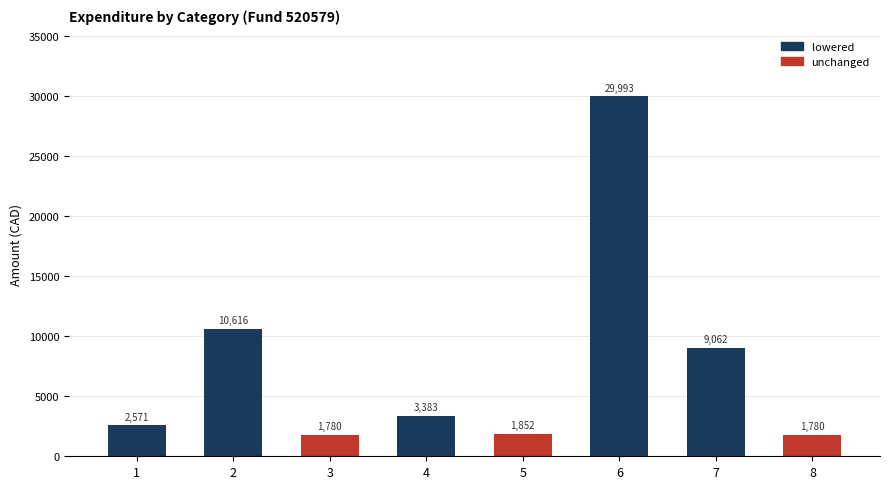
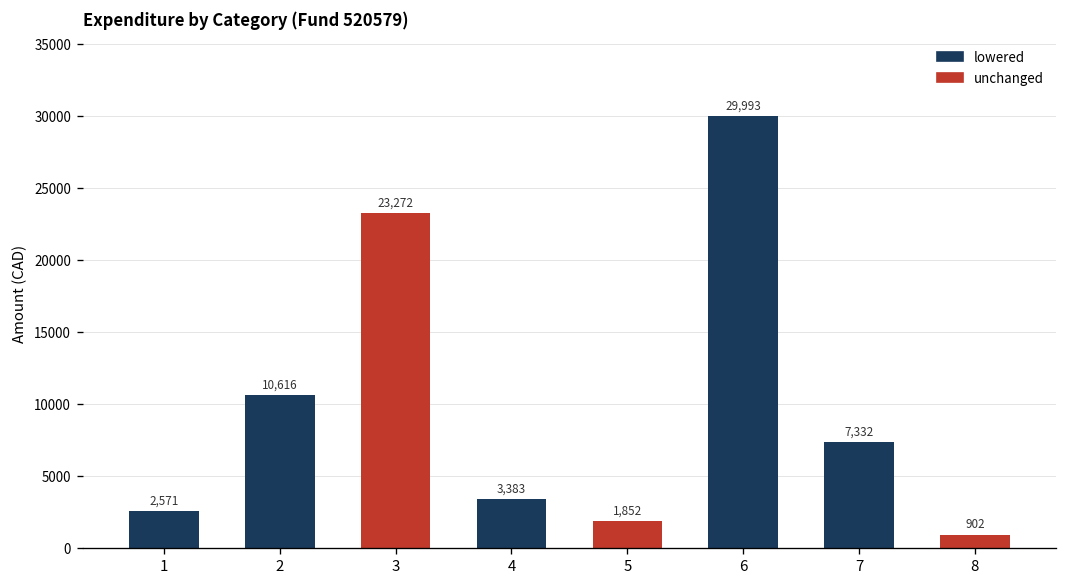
3: 1,780 -> 23,272
7: 9,062 -> 7,332
8: 1,780 -> 902
